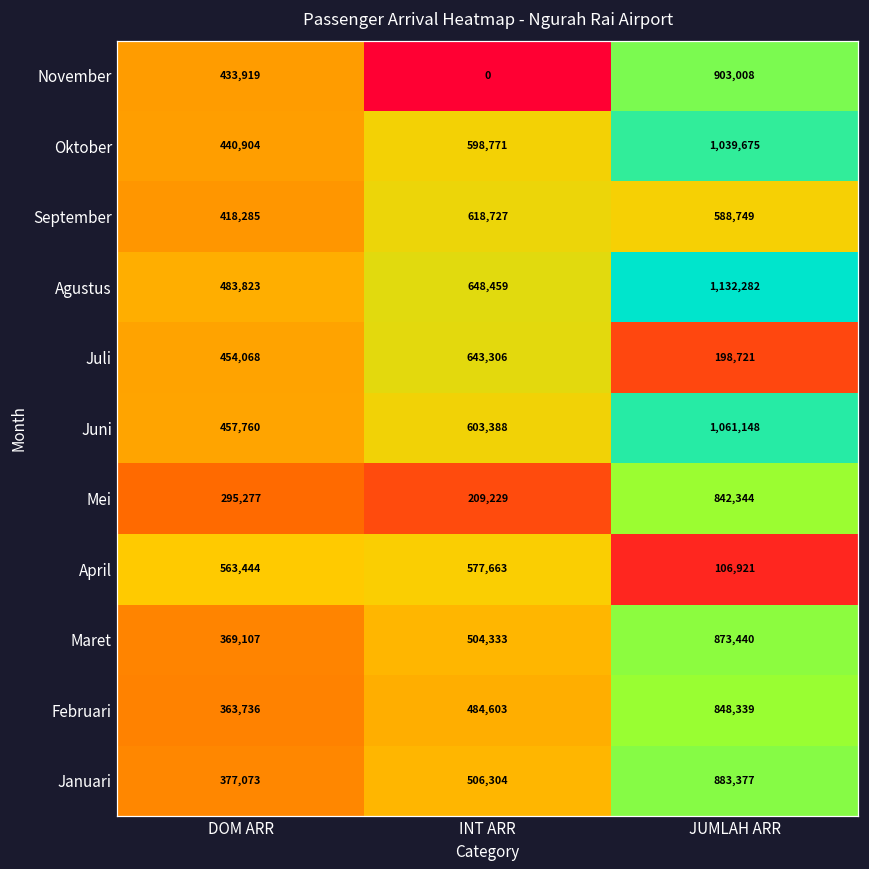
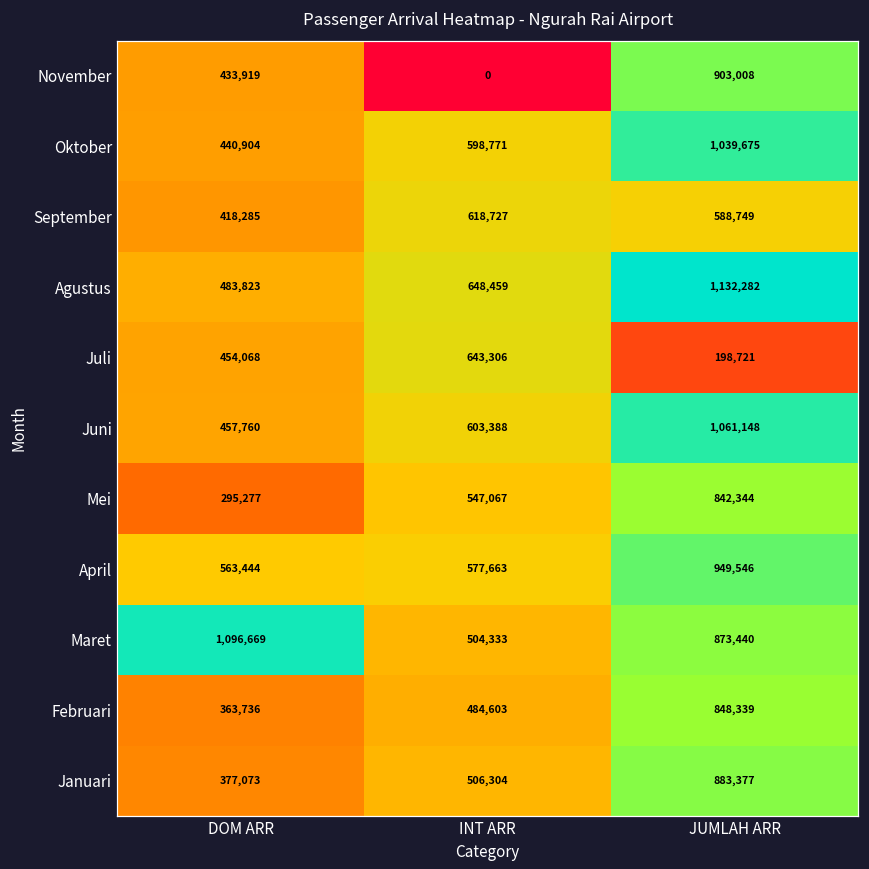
Mei, INT ARR: 209,229 -> 547,067
April, JUMLAH ARR: 106,921 -> 949,546
Maret, DOM ARR: 369,107 -> 1,096,669
